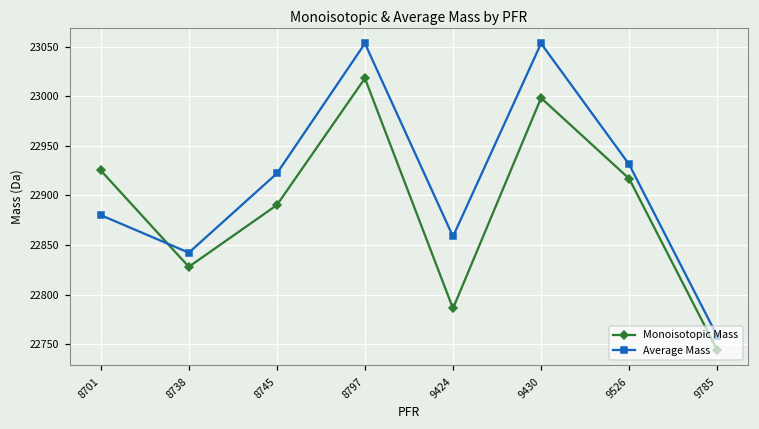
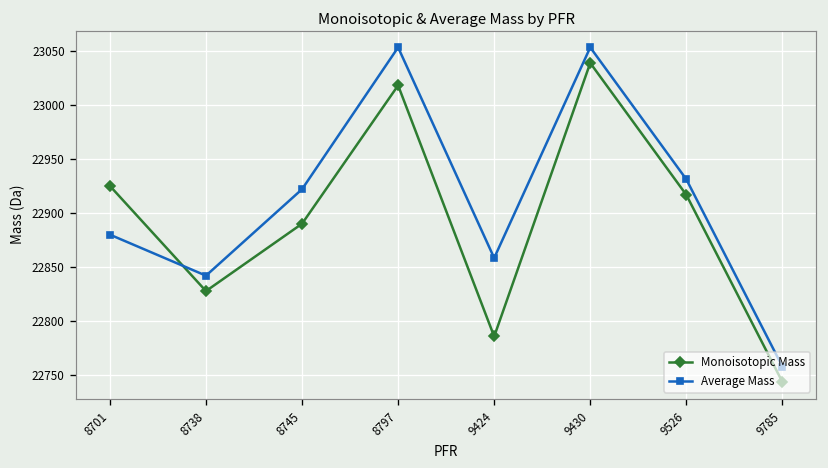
Monoisotopic Mass, 9430: 23000 -> 23040
